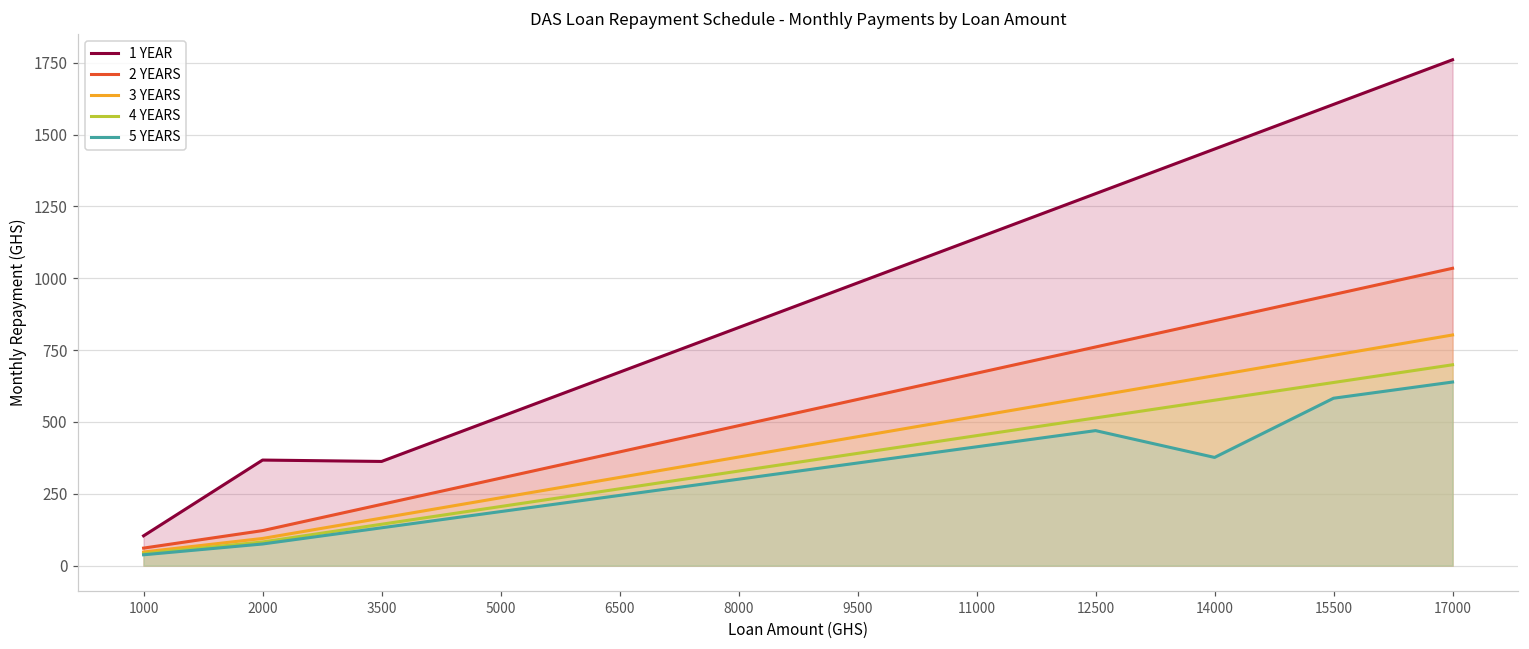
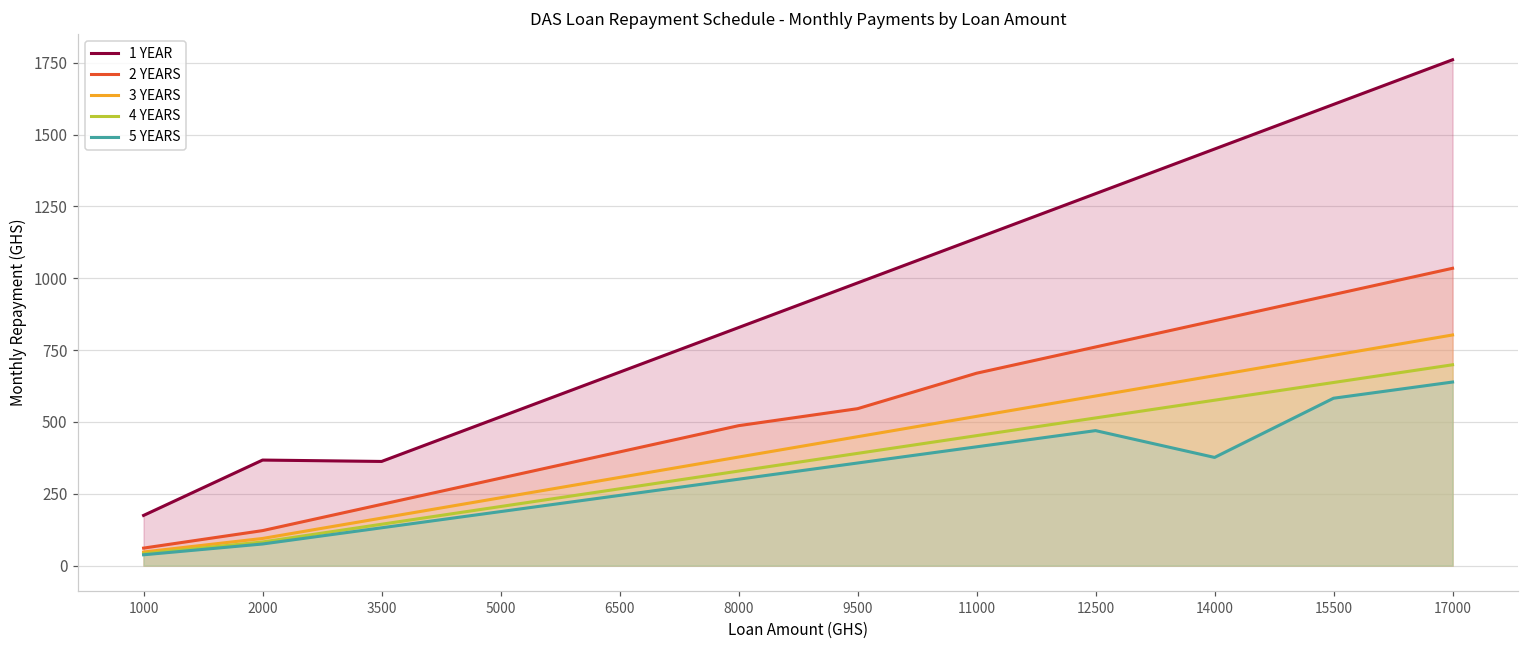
1 YEAR, 1000: 100 -> 170
2 YEARS, 9500: 580 -> 550
